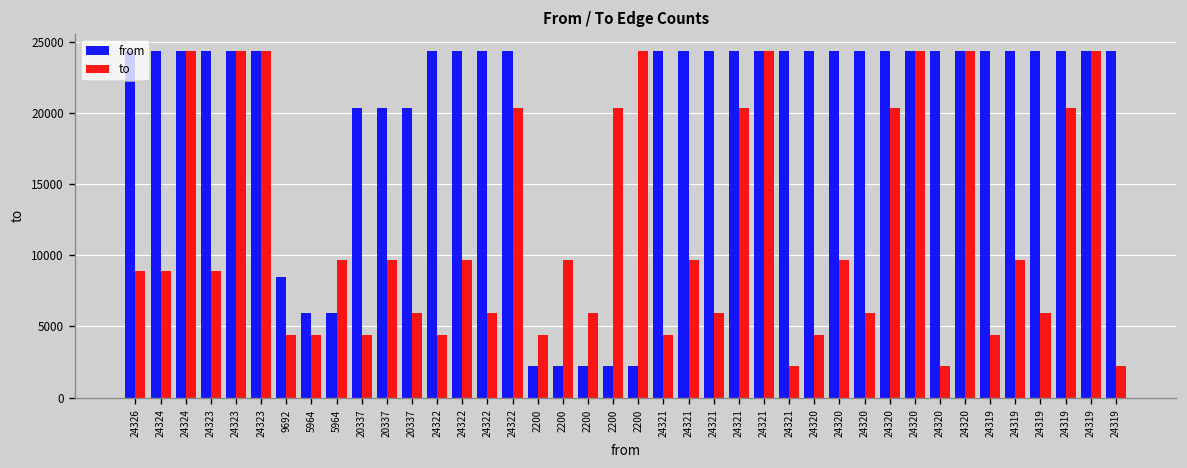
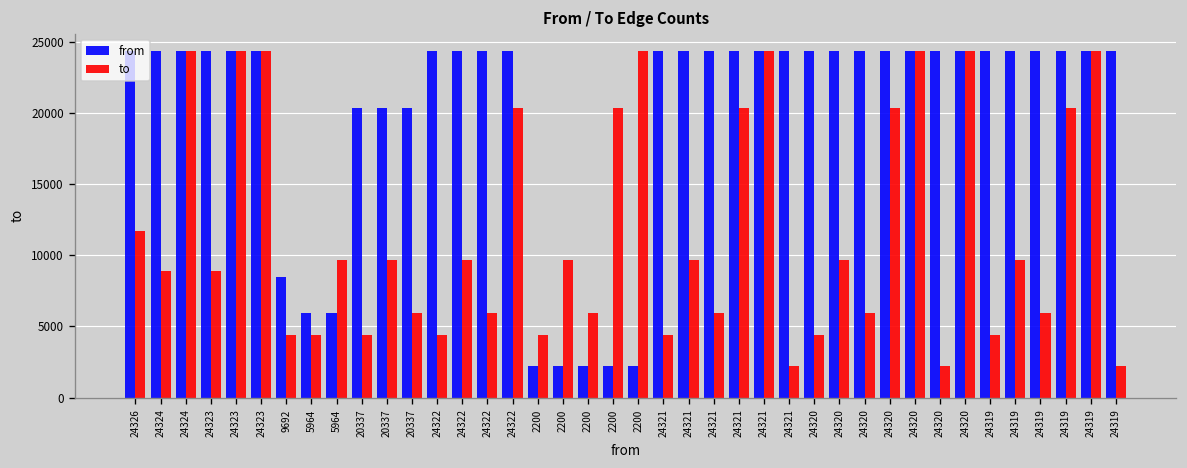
to, 24326: 8900 -> 11700
